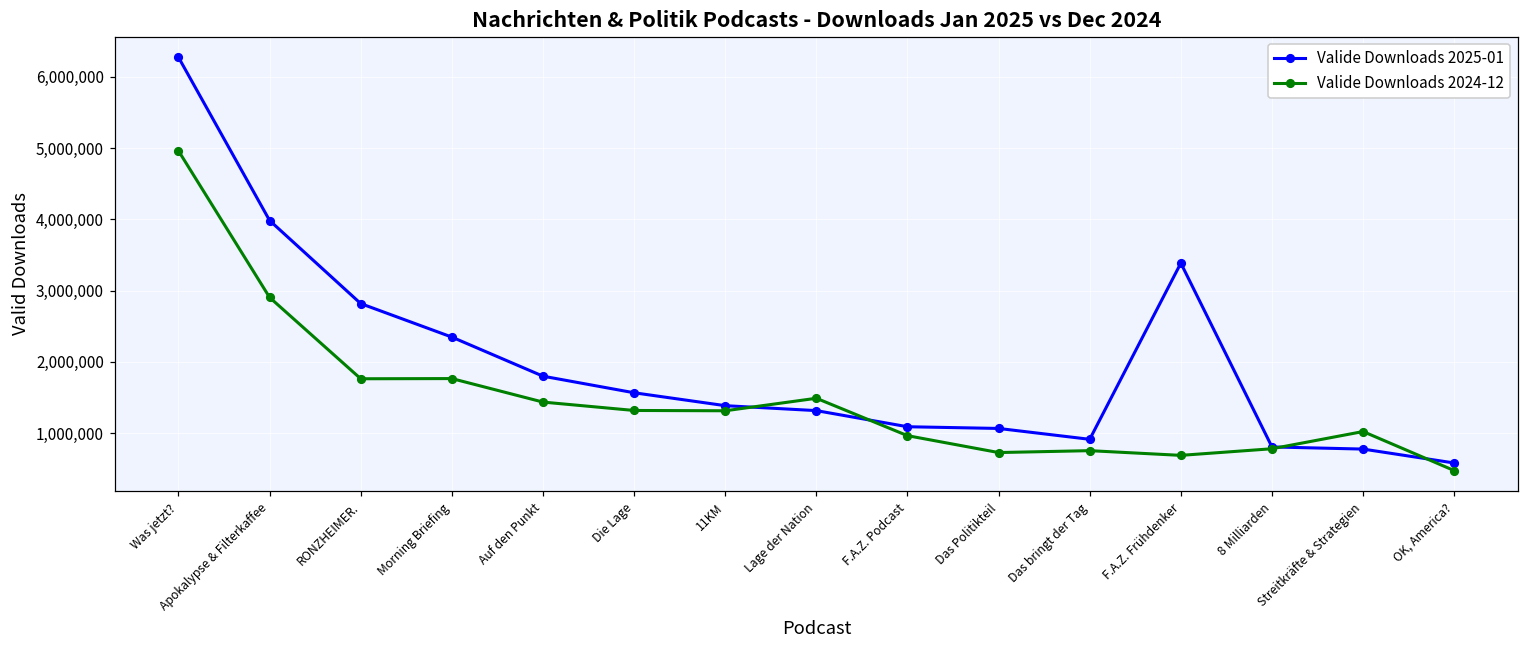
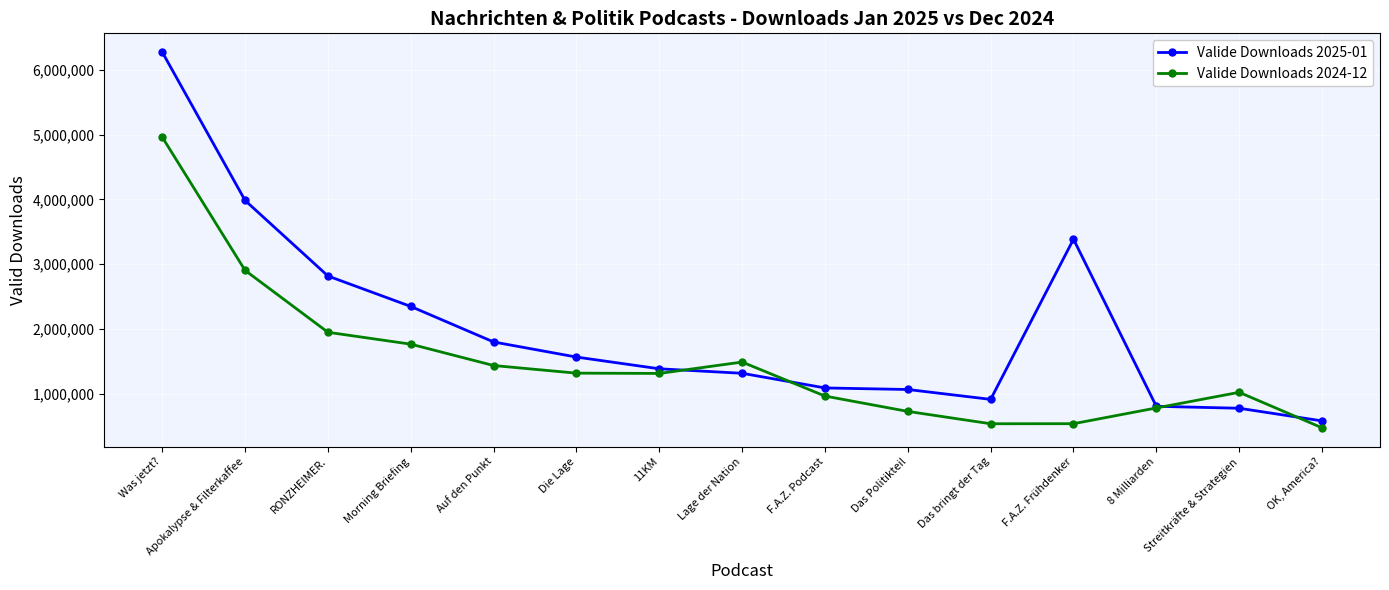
Valide Downloads 2024-12, RONZHEIMER.: 1,800,000 -> 1,900,000
Valide Downloads 2024-12, Das bringt der Tag: 800,000 -> 500,000
Valide Downloads 2024-12, F.A.Z. Frühdenker: 700,000 -> 500,000
